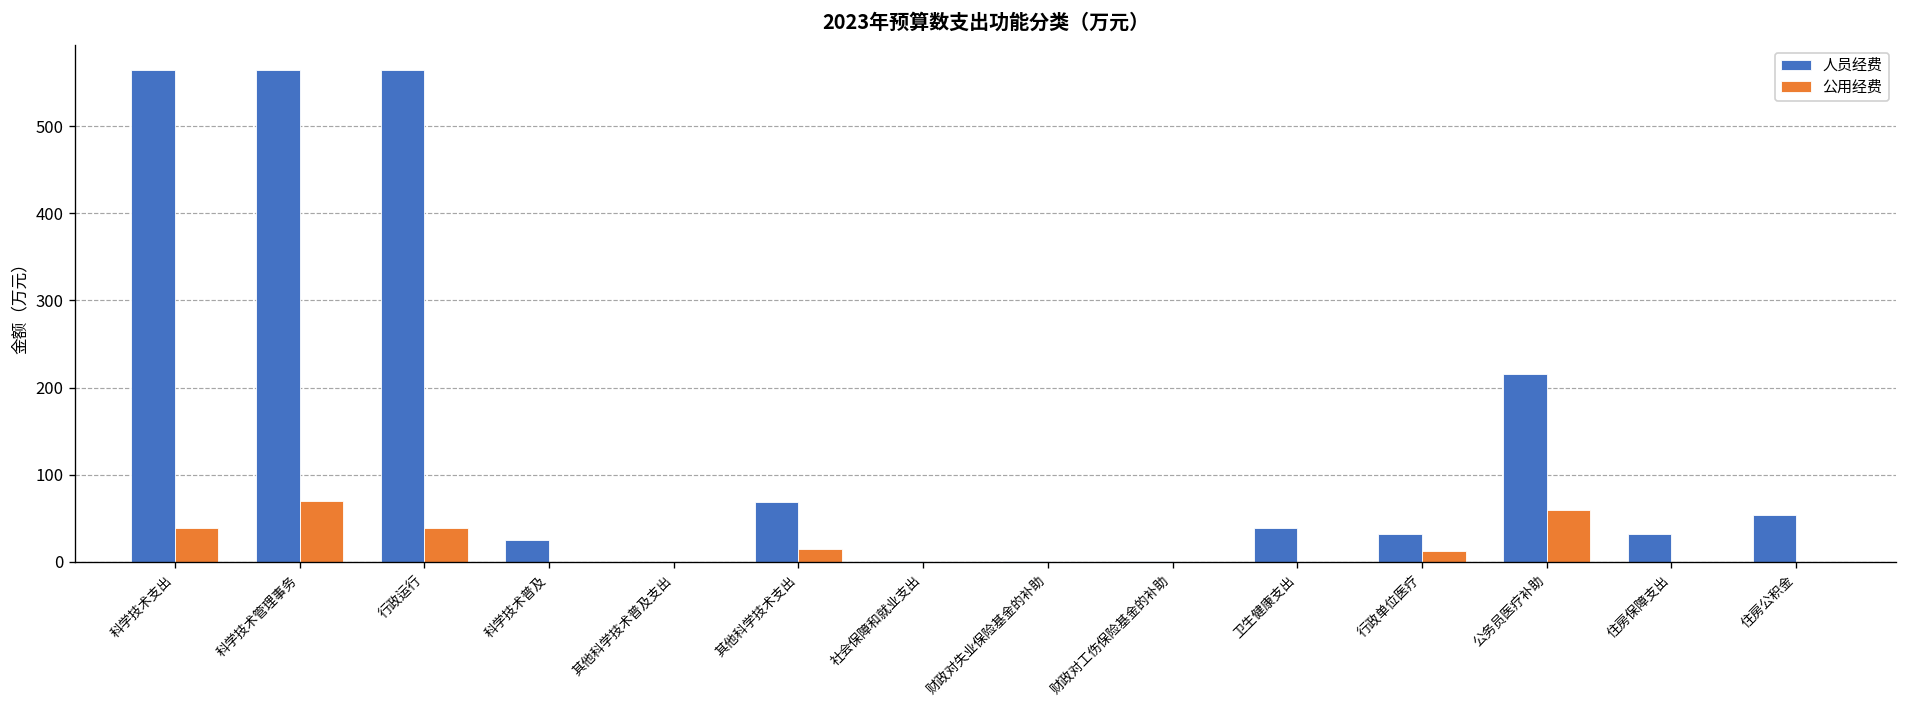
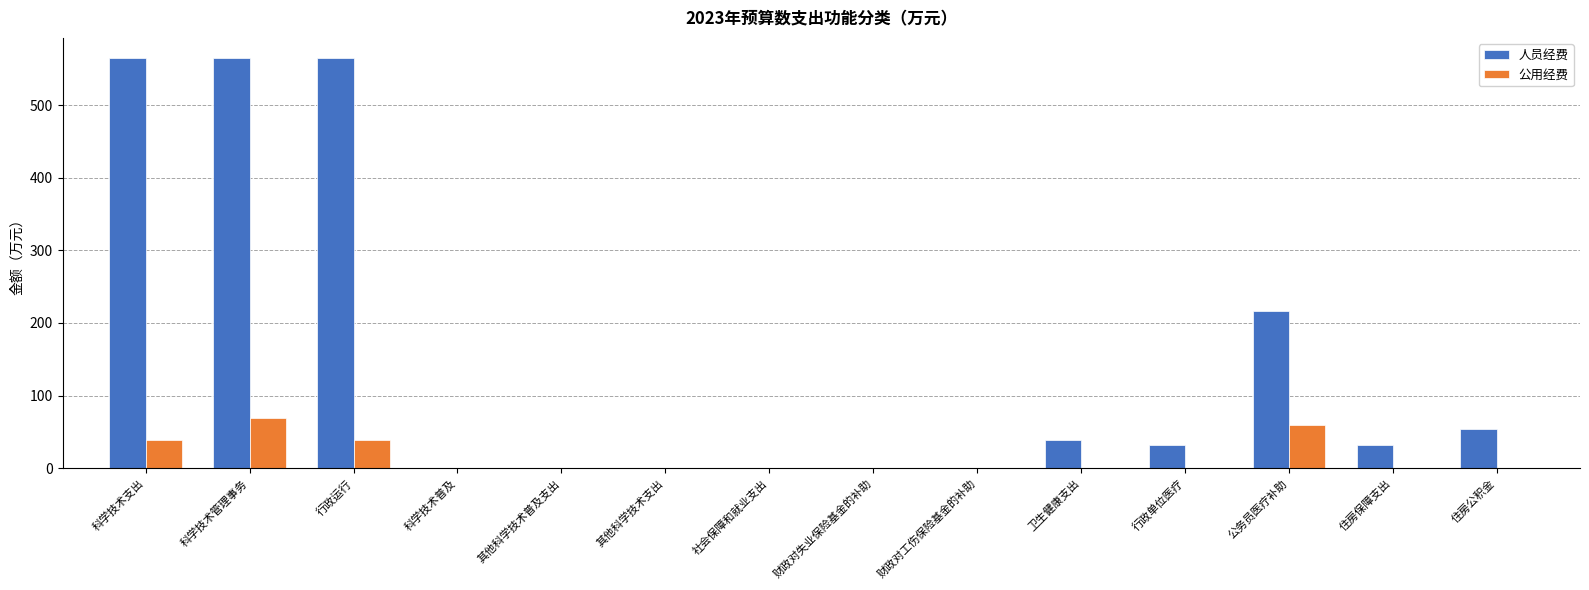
人员经费, 科学技术普及: 30 -> 0
人员经费, 其他科学技术支出: 70 -> 0
公用经费, 其他科学技术支出: 20 -> 0
公用经费, 行政单位医疗: 10 -> 0
